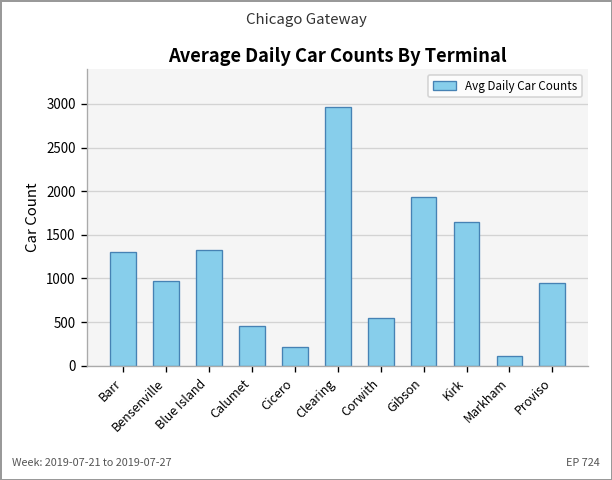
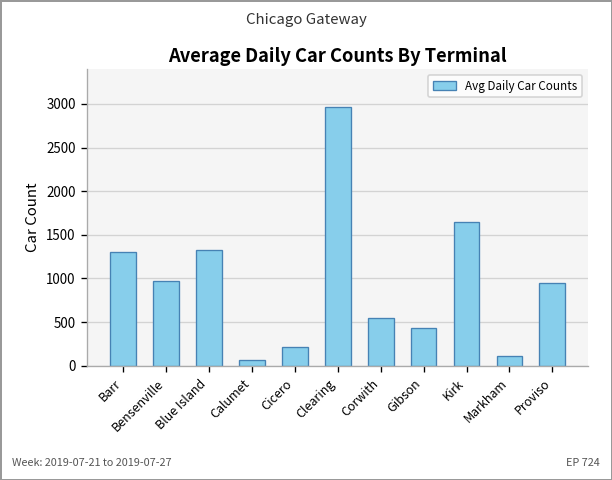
Calumet: 500 -> 100
Gibson: 1900 -> 400
